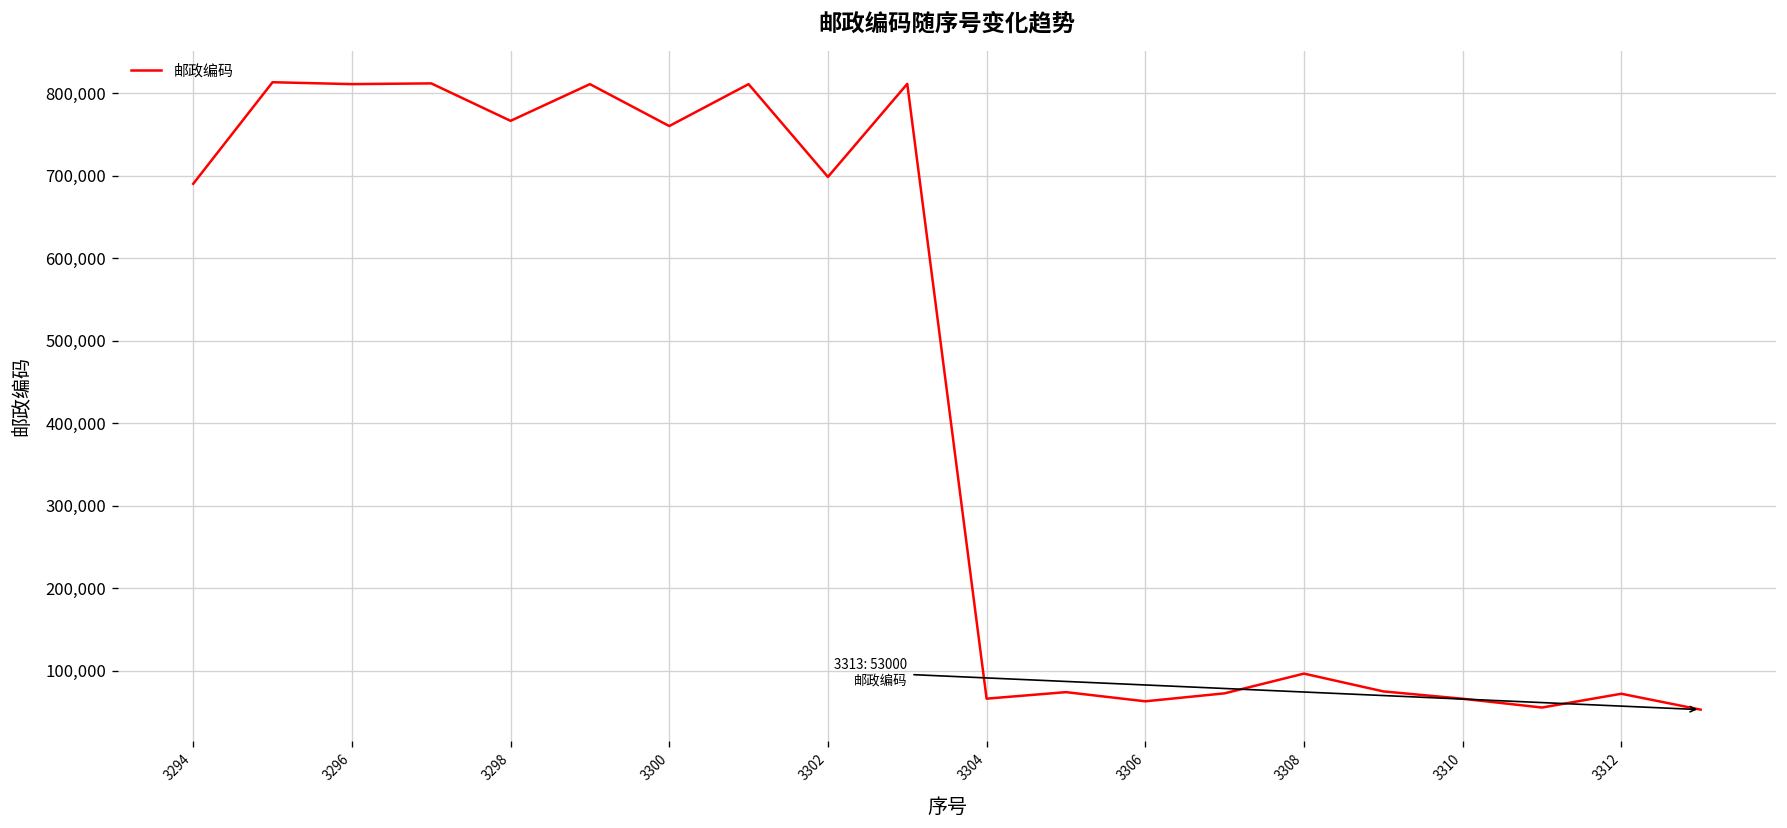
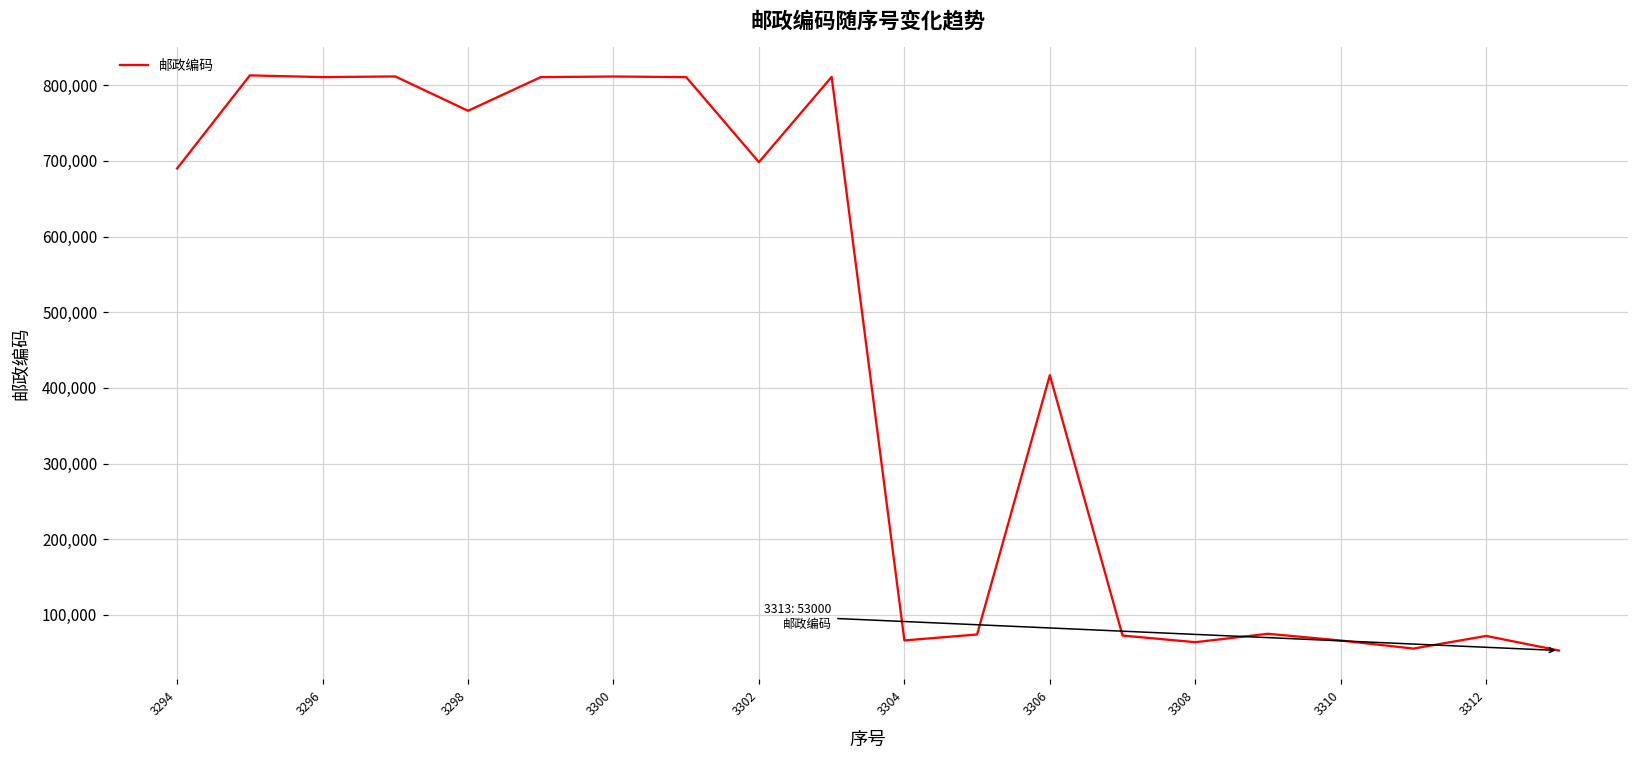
3300: 760,000 -> 810,000
3306: 60,000 -> 420,000
3308: 100,000 -> 60,000
